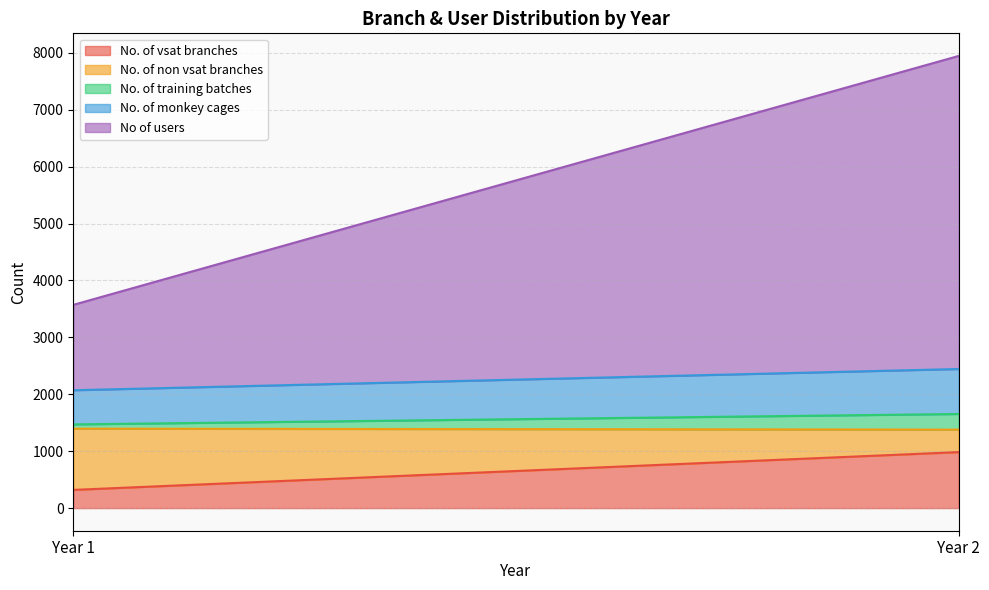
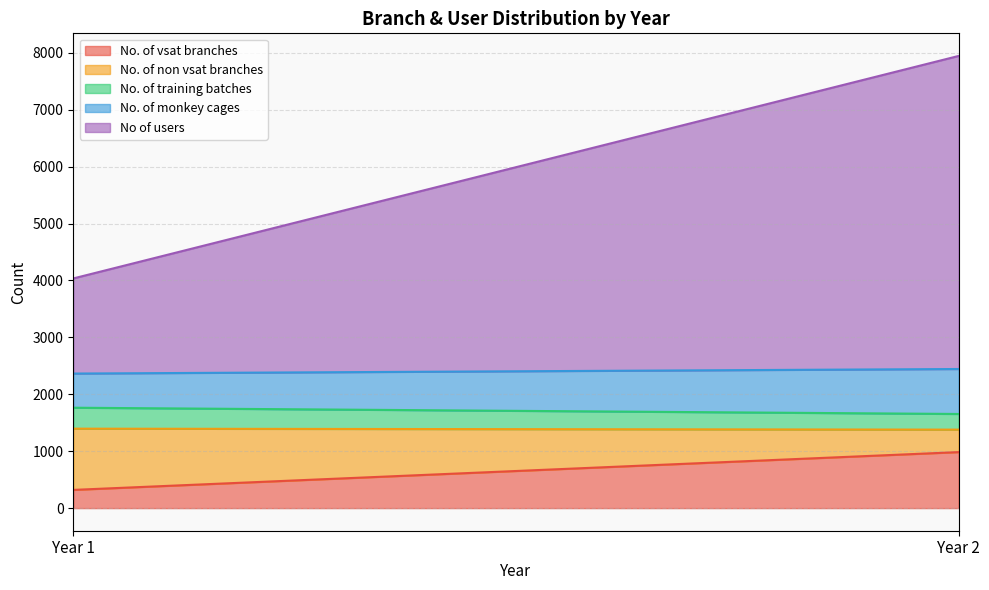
No. of training batches, Year 1: 100 -> 400
No of users, Year 1: 1500 -> 1700
